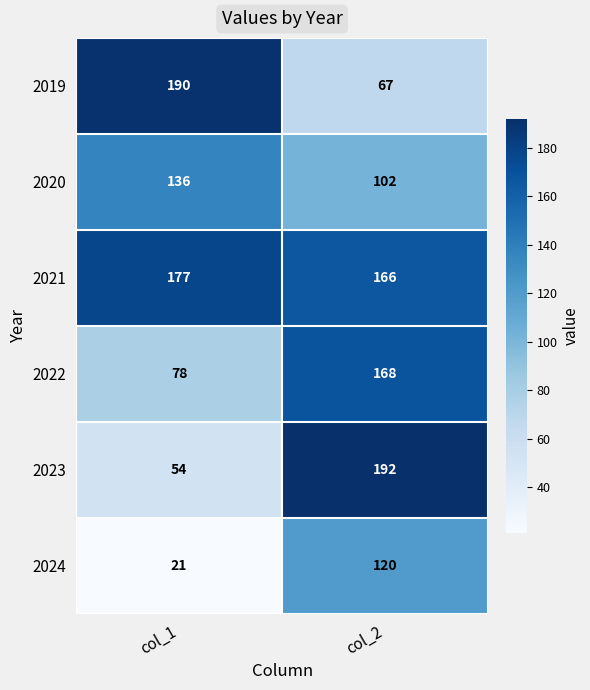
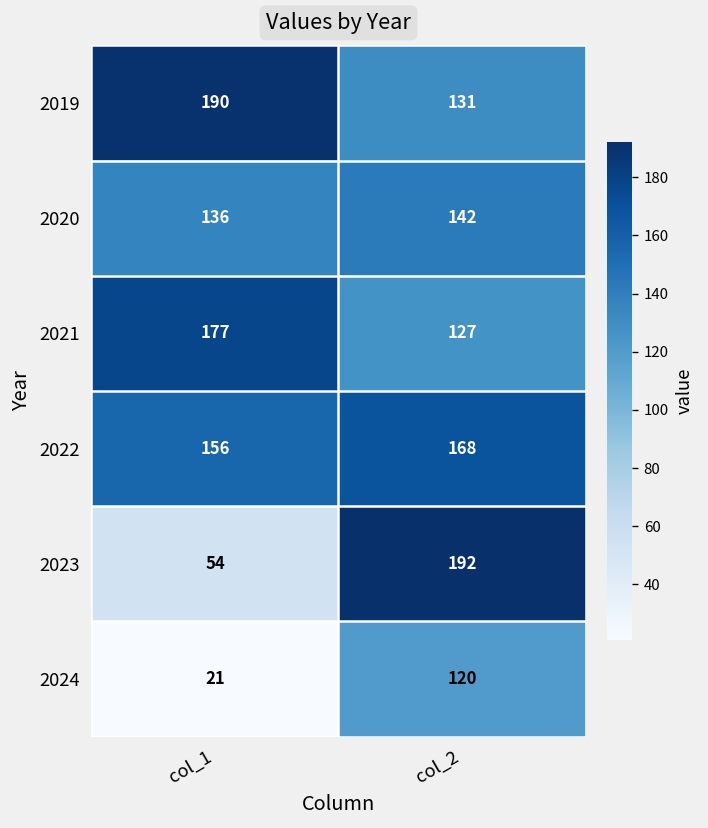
2019, col_2: 67 -> 131
2020, col_2: 102 -> 142
2021, col_2: 166 -> 127
2022, col_1: 78 -> 156
